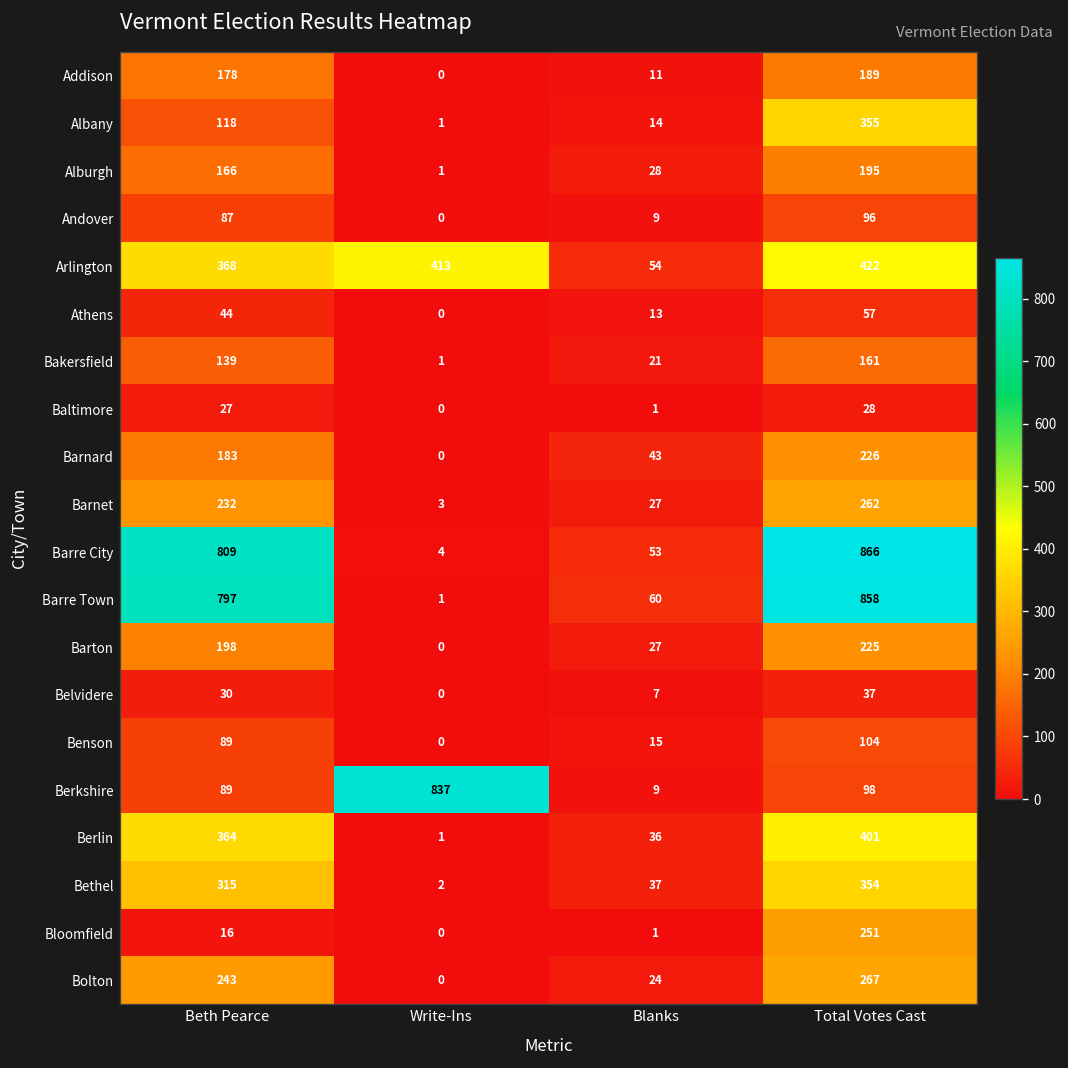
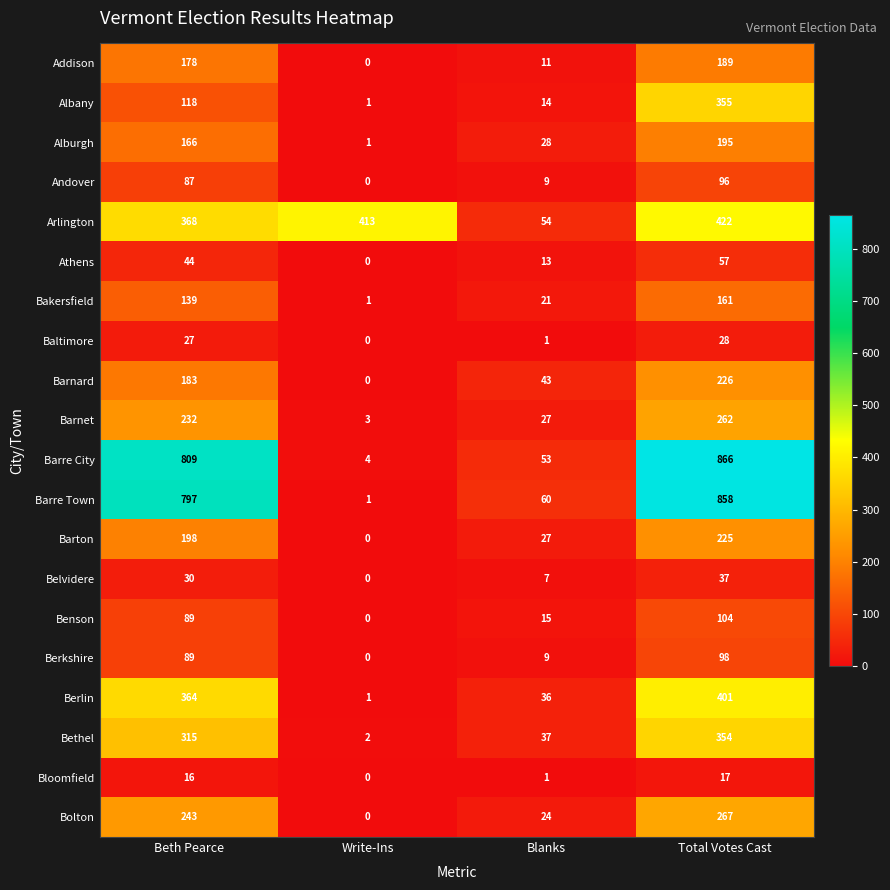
Berkshire, Write-Ins: 837 -> 0
Bloomfield, Total Votes Cast: 251 -> 17
